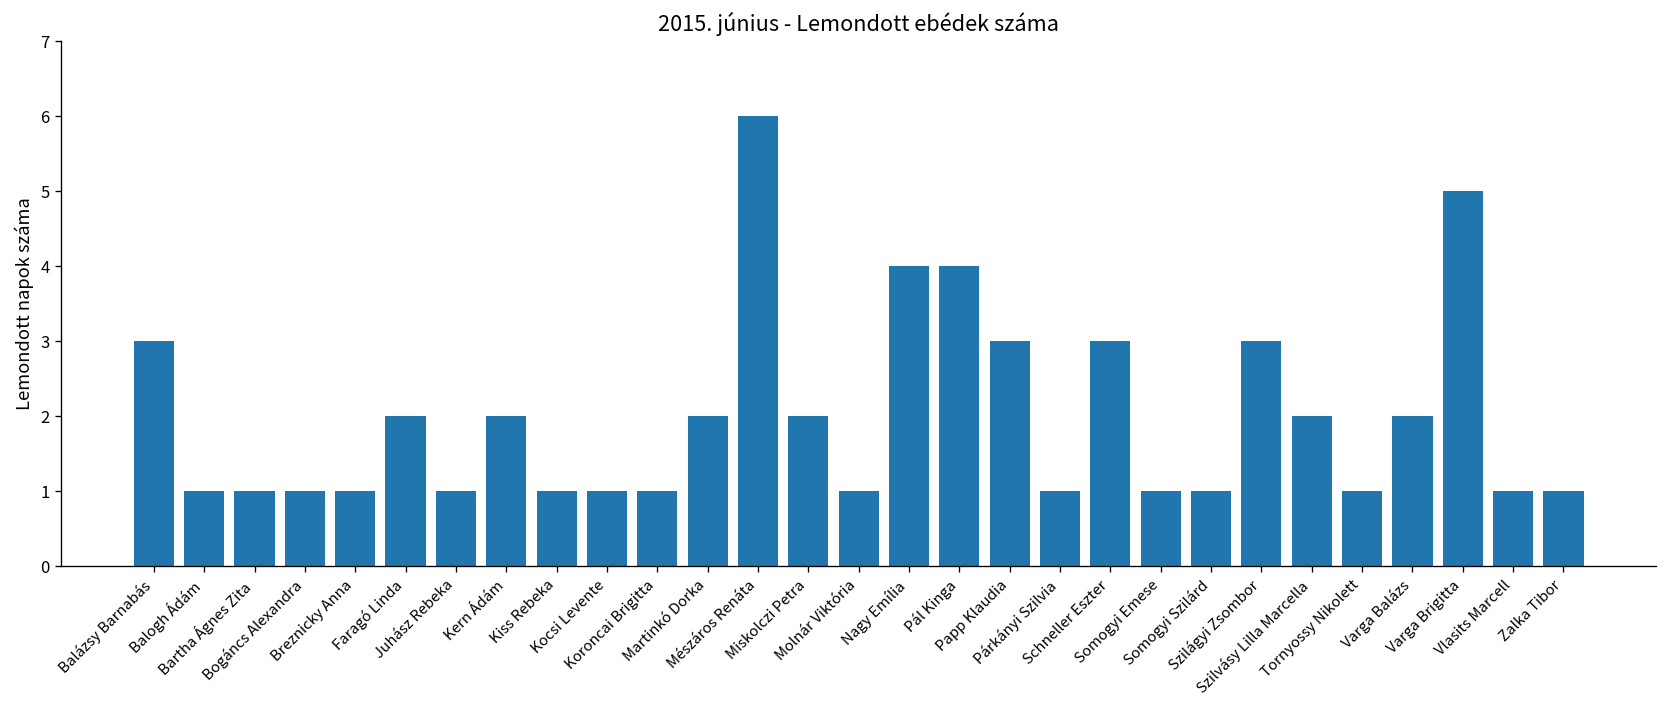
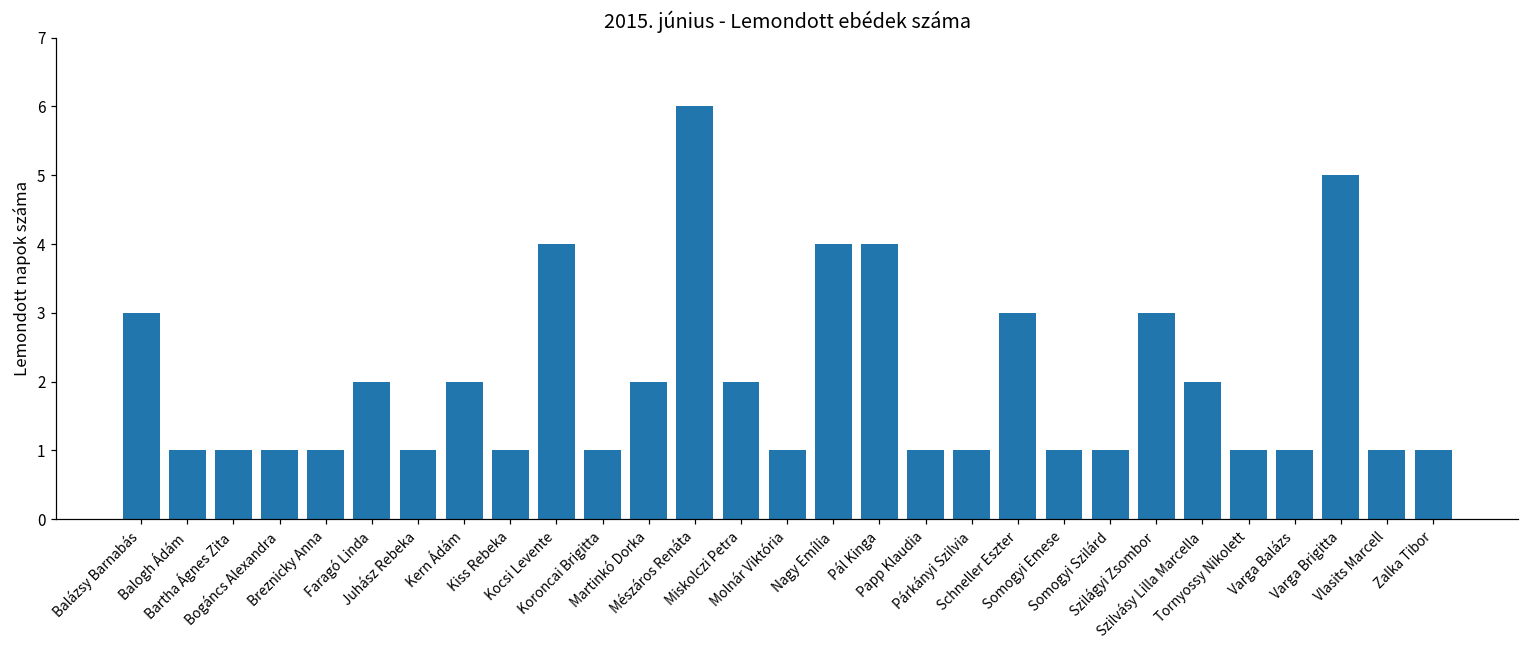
Kocsi Levente: 1 -> 4
Papp Klaudia: 3 -> 1
Varga Balázs: 2 -> 1
